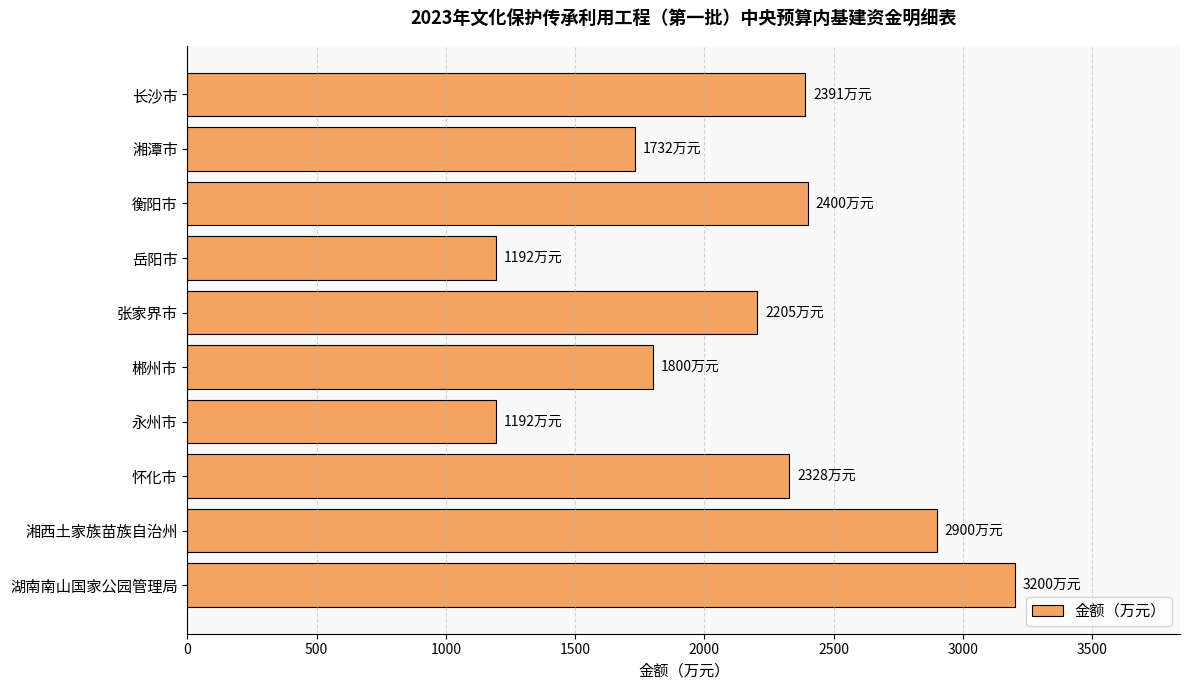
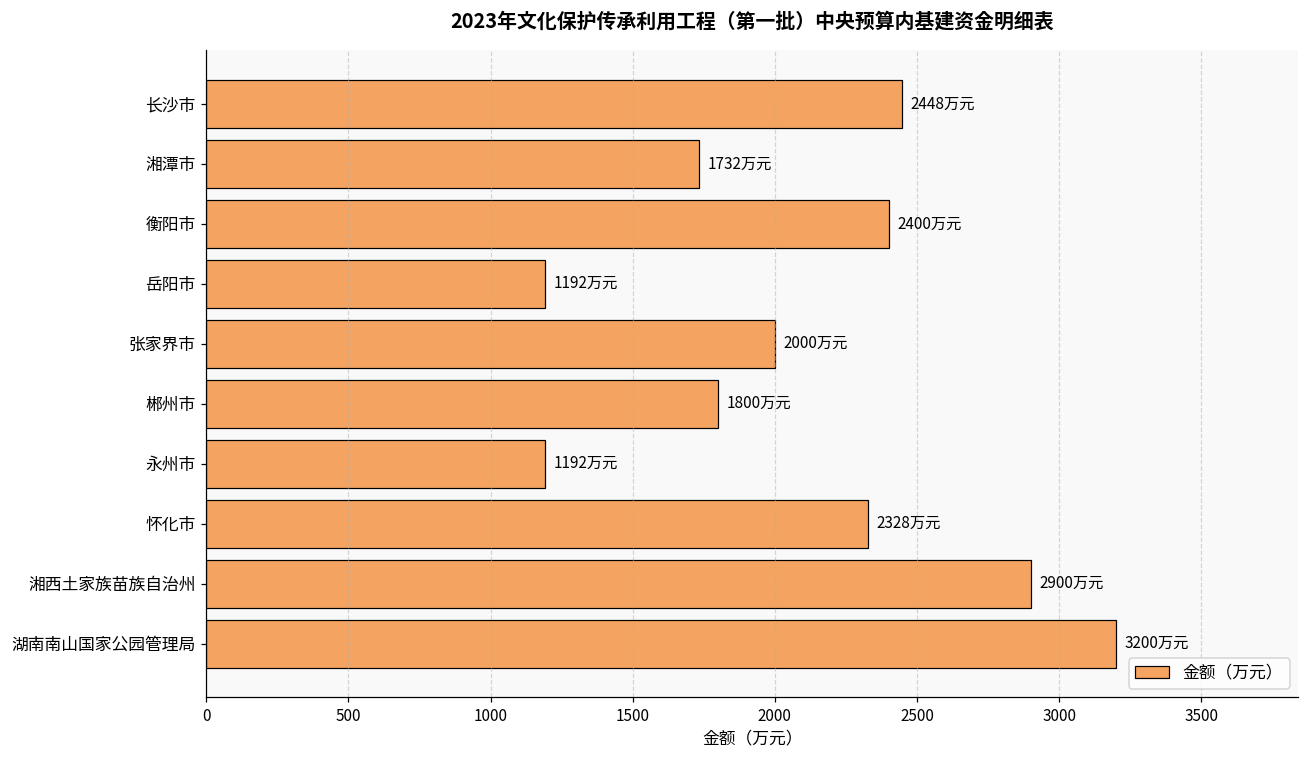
长沙市: 2391 -> 2448
张家界市: 2205 -> 2000
